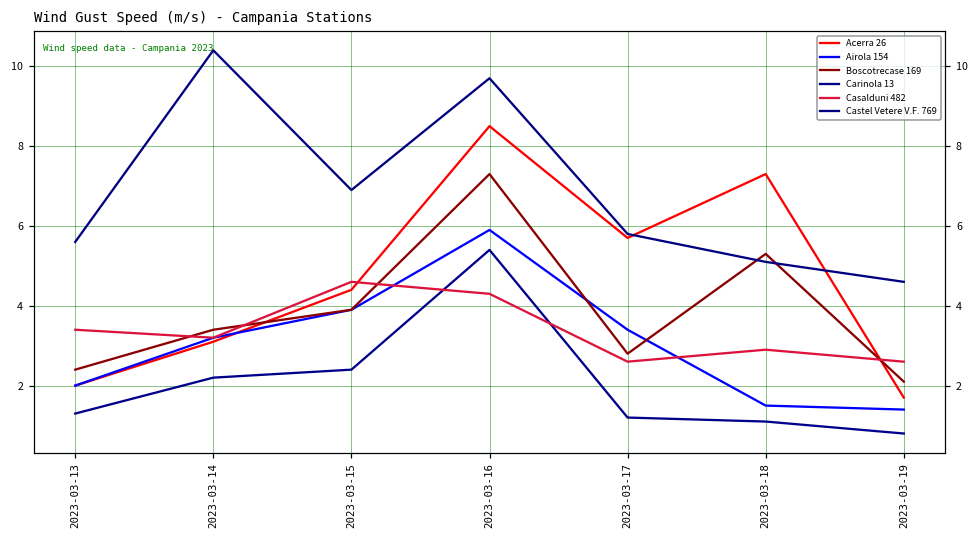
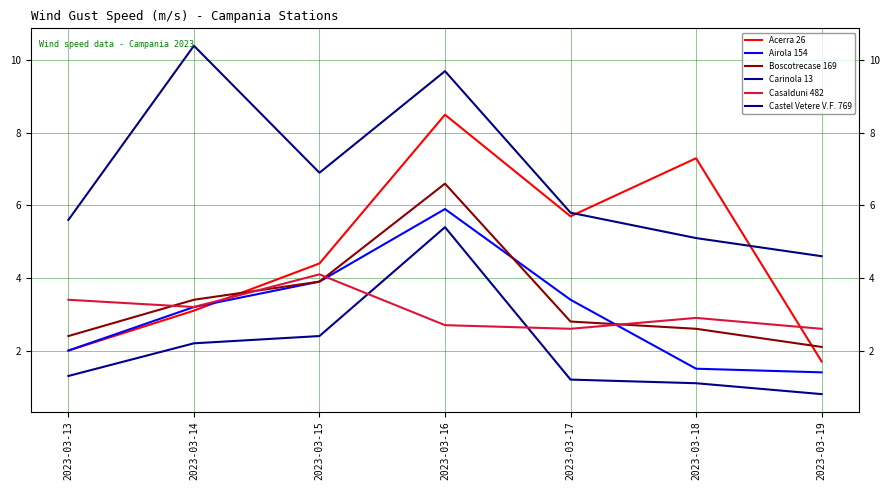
Casalduni 482, 2023-03-15: 4.6 -> 4.1
Boscotrecase 169, 2023-03-16: 7.3 -> 6.6
Casalduni 482, 2023-03-16: 4.3 -> 2.7
Boscotrecase 169, 2023-03-18: 5.3 -> 2.6
